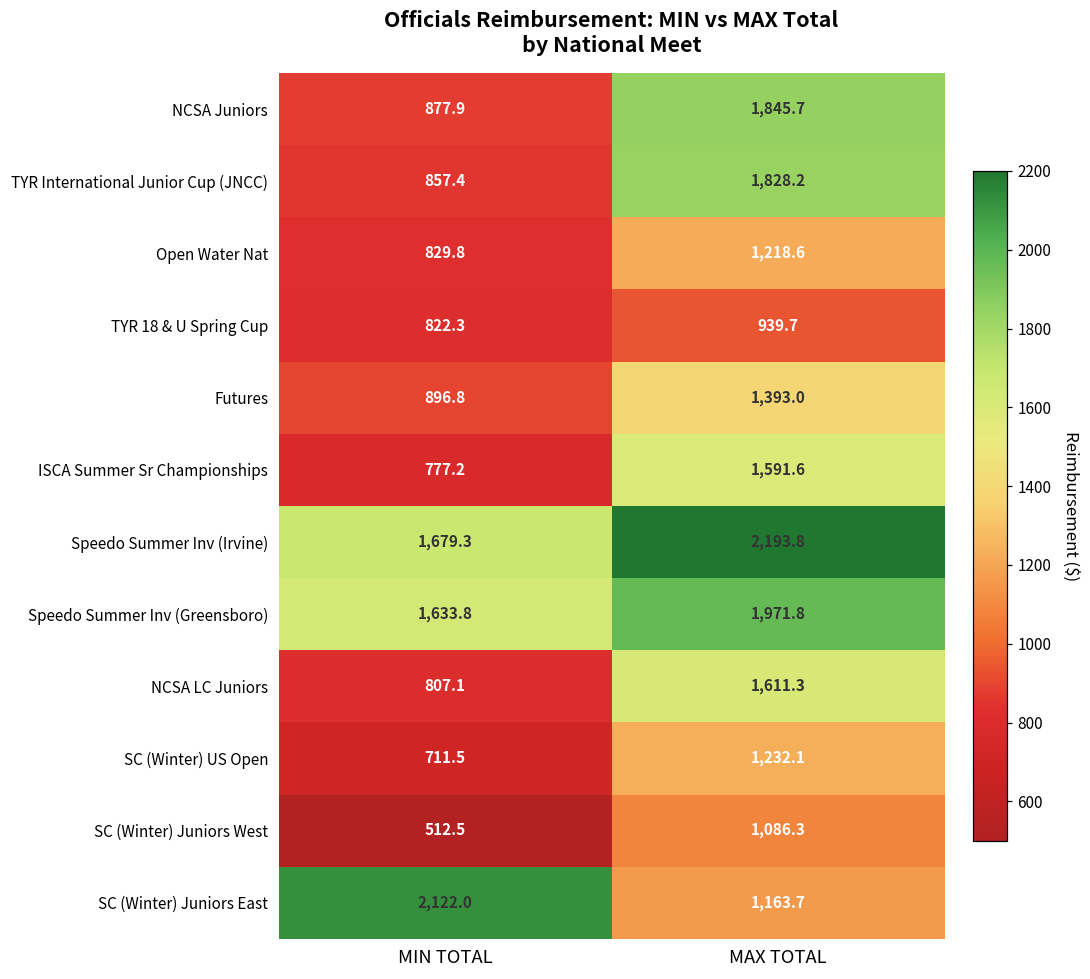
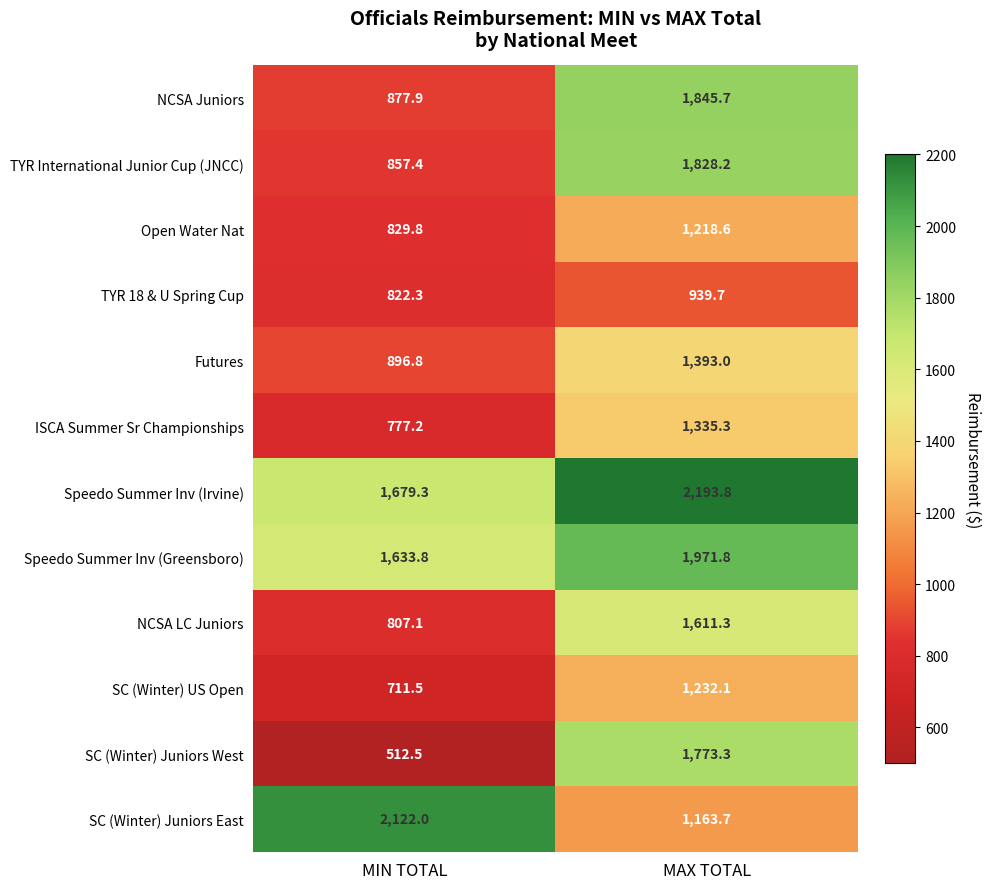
ISCA Summer Sr Championships, MAX TOTAL: 1,591.6 -> 1,335.3
SC (Winter) Juniors West, MAX TOTAL: 1,086.3 -> 1,773.3
